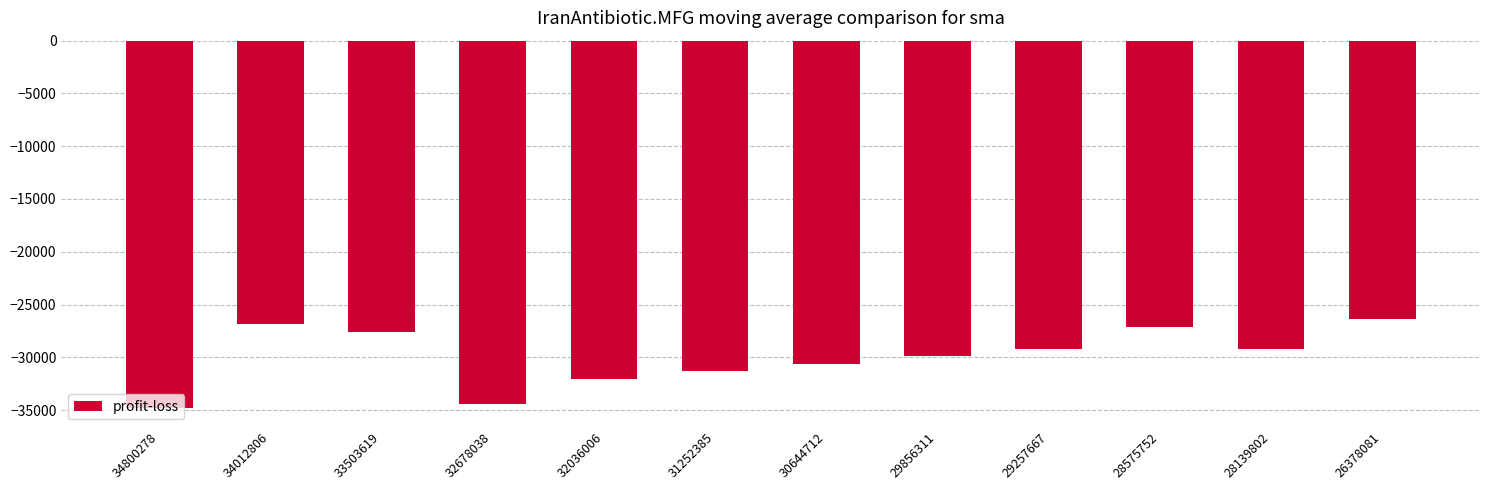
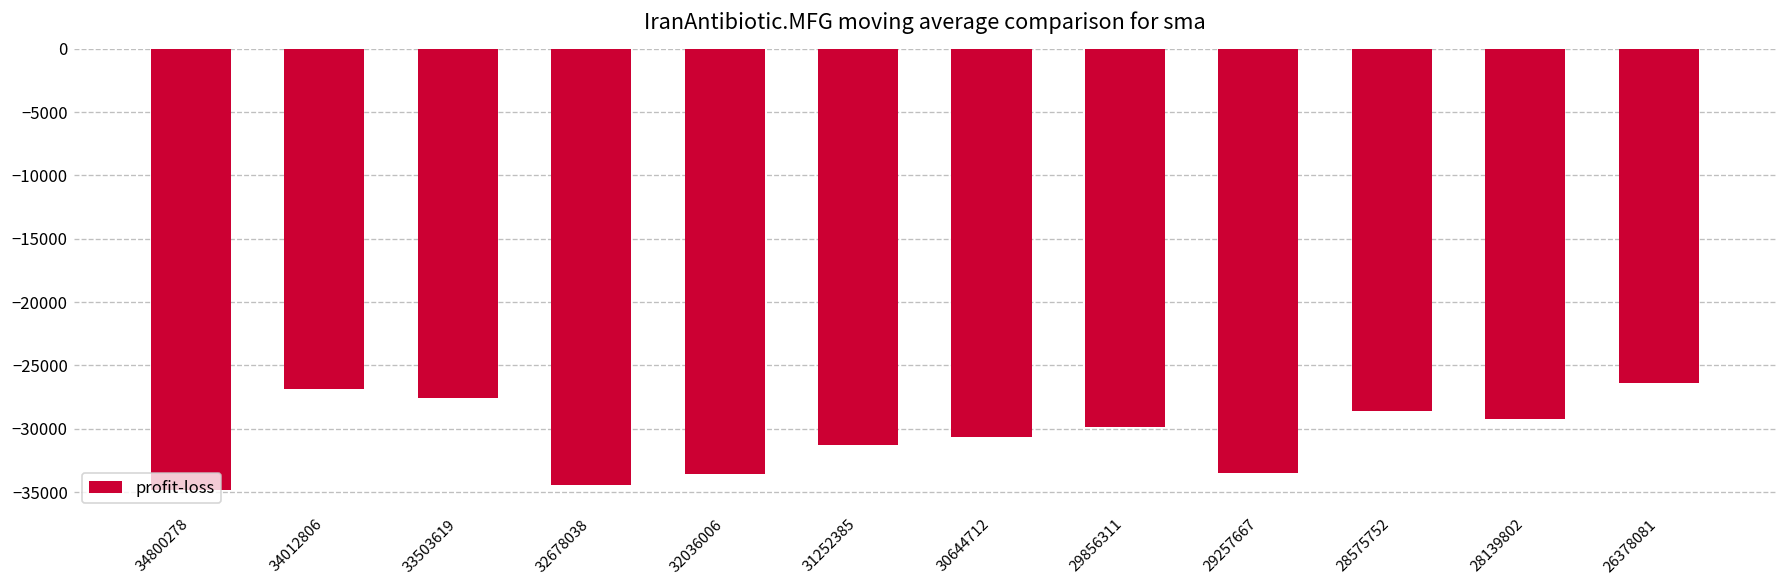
32036006: -32000 -> -33500
29257667: -29300 -> -33500
28575752: -27100 -> -28600
